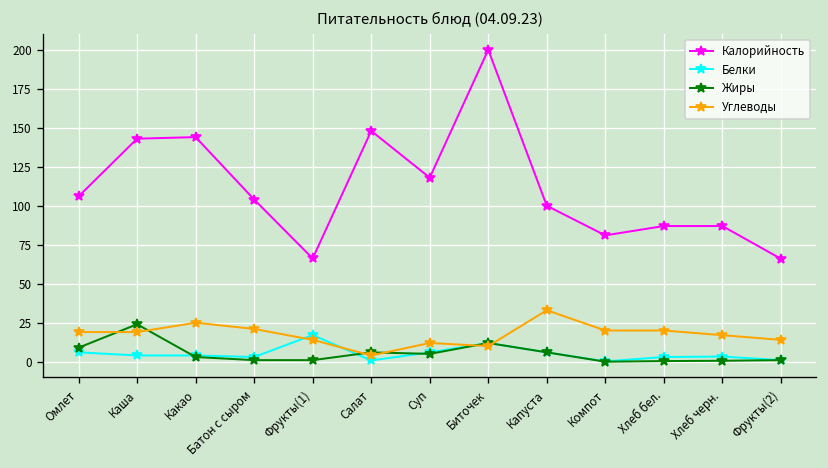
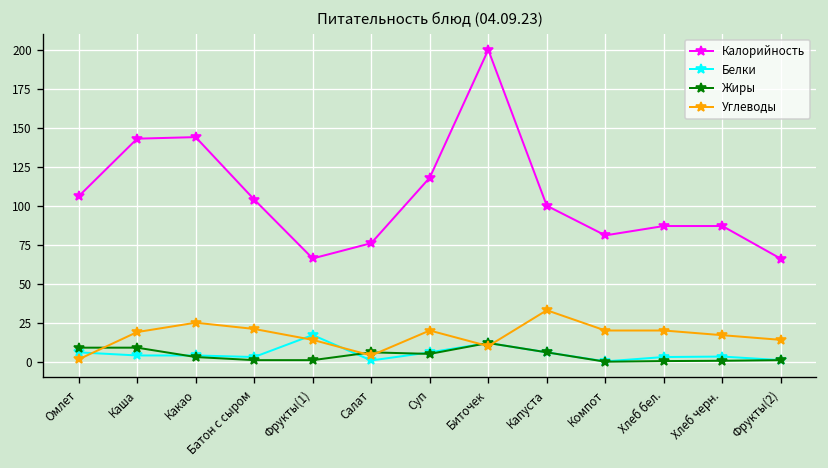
Углеводы, Омлет: 19 -> 2
Жиры, Каша: 24 -> 9
Калорийность, Салат: 148 -> 76
Углеводы, Суп: 12 -> 20
